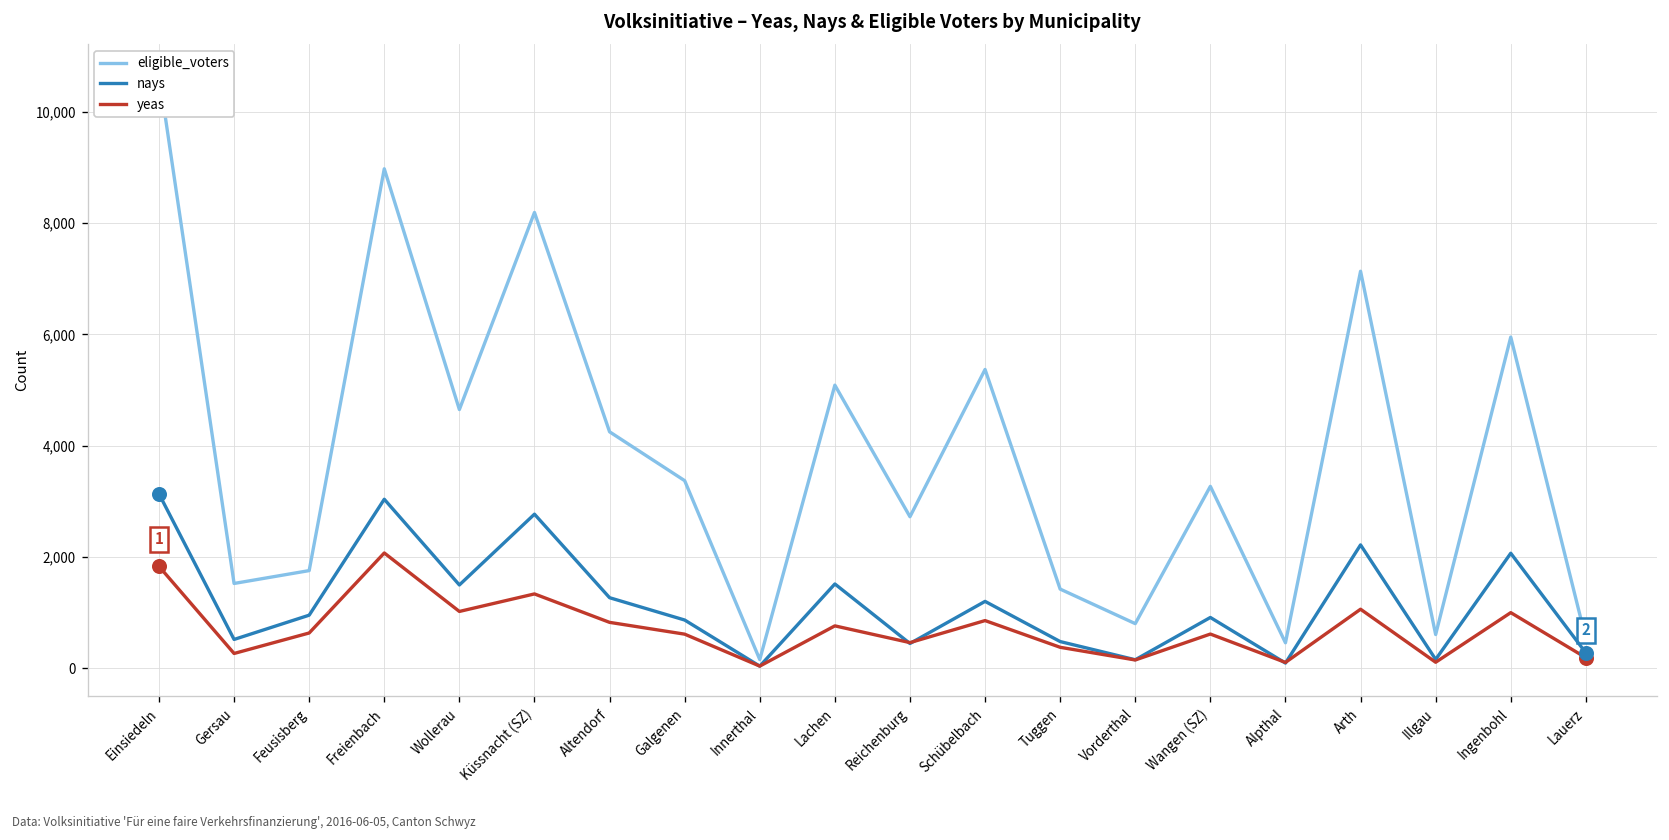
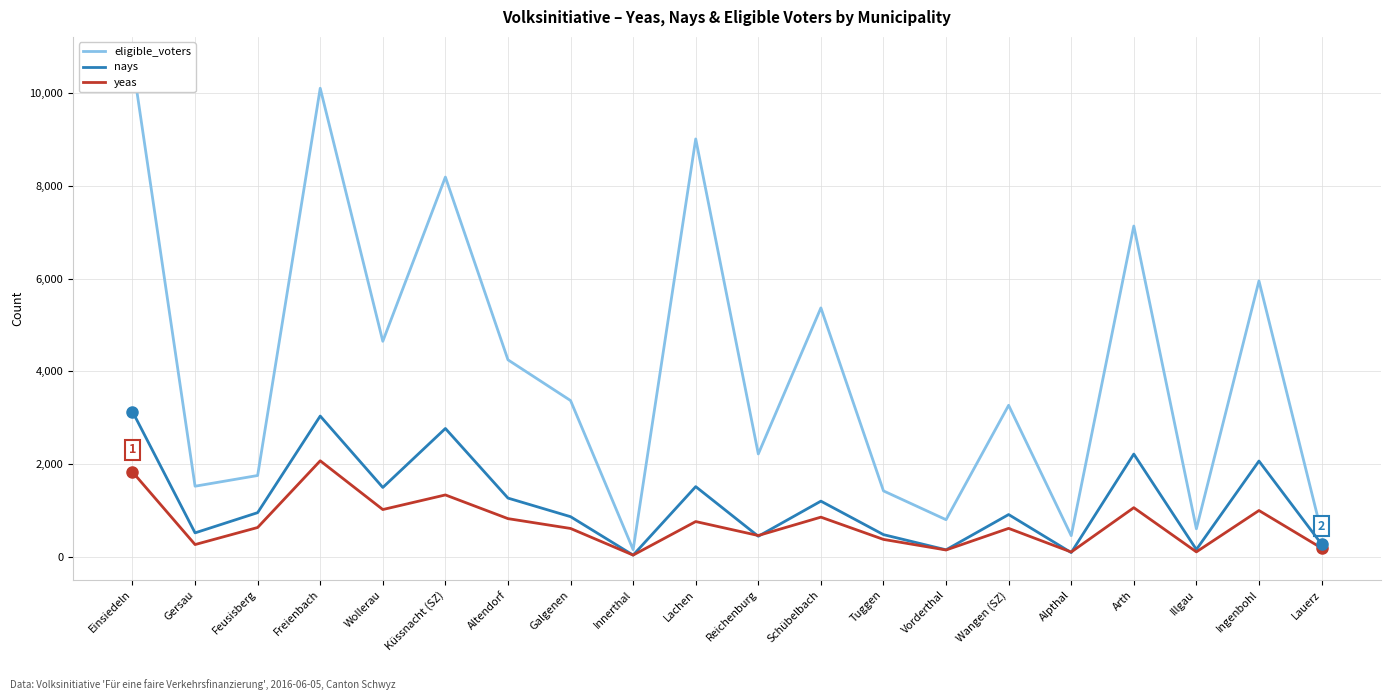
eligible_voters, Freienbach: 9,000 -> 10,100
eligible_voters, Lachen: 5,100 -> 9,000
eligible_voters, Reichenburg: 2,700 -> 2,200
